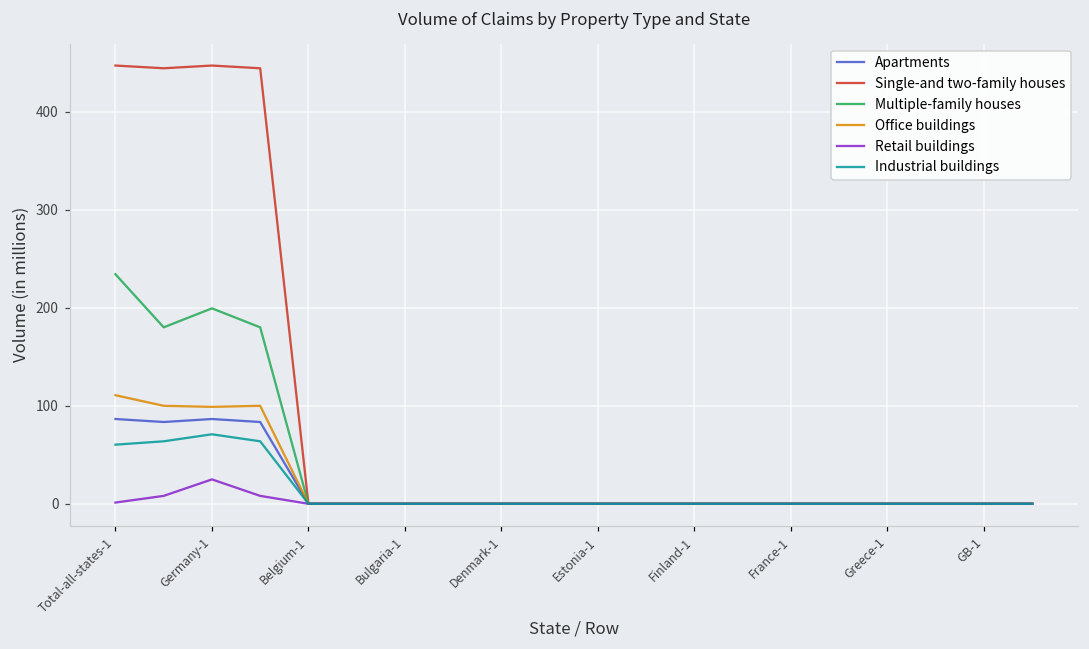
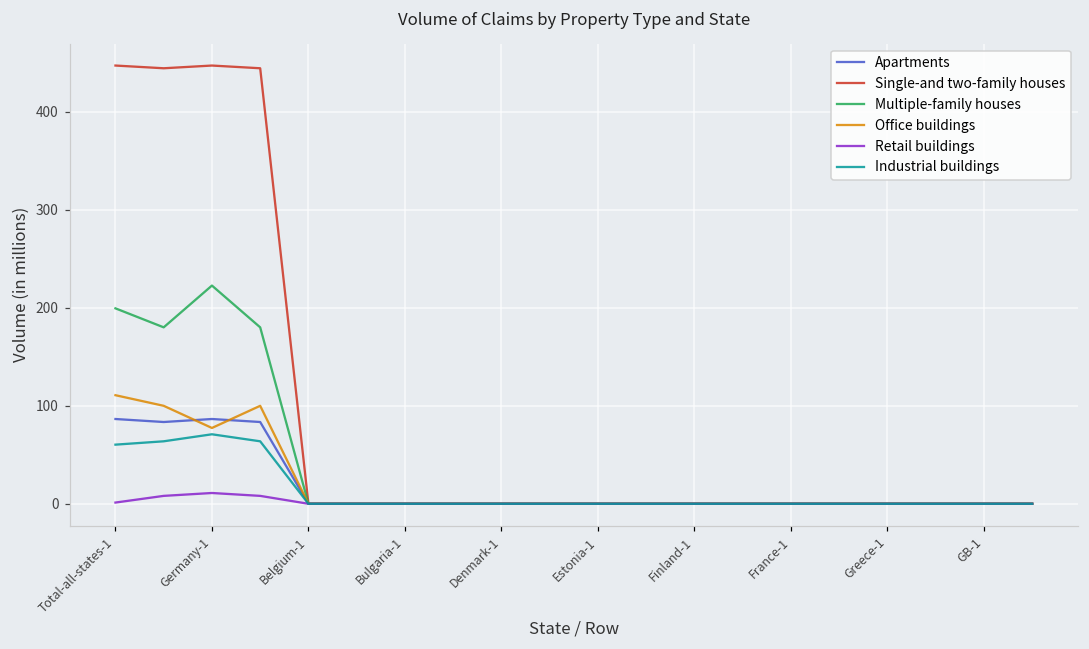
Multiple-family houses, Total-all-states-1: 230 -> 200
Multiple-family houses, Germany-1: 200 -> 220
Office buildings, Germany-1: 100 -> 80
Retail buildings, Germany-1: 20 -> 10
